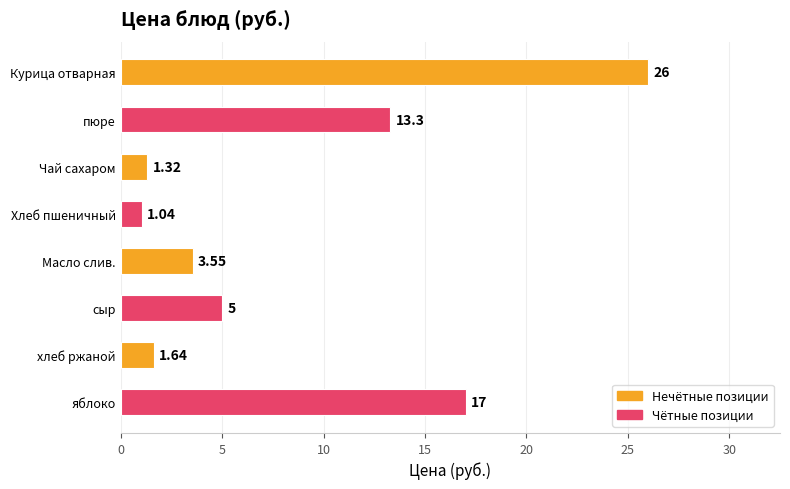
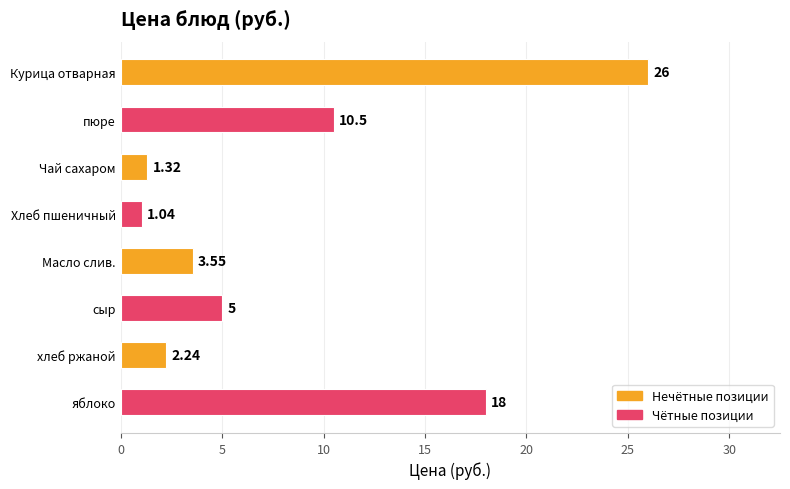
пюре: 13.3 -> 10.5
хлеб ржаной: 1.64 -> 2.24
яблоко: 17 -> 18
